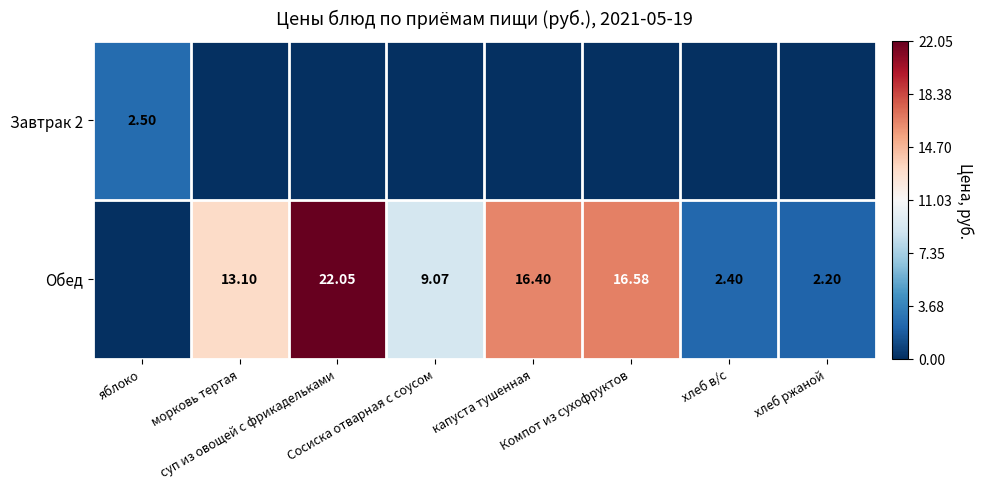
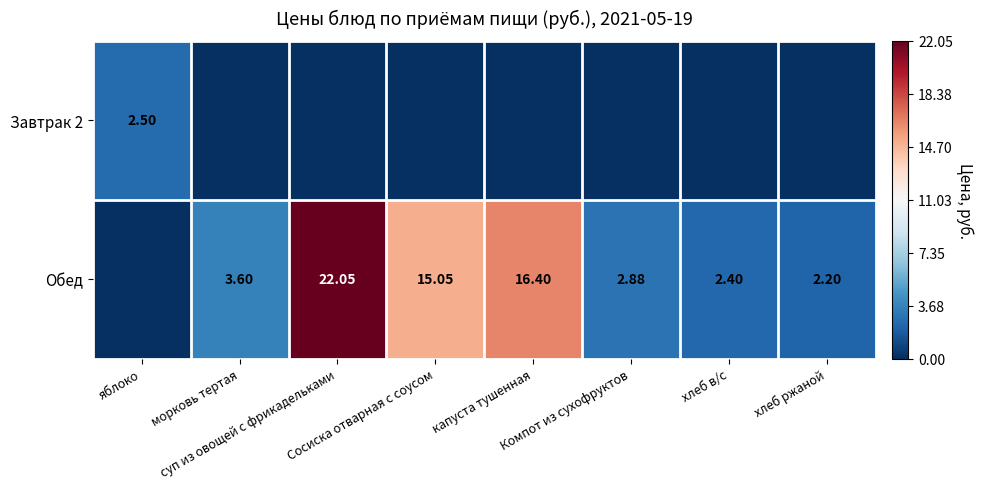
Обед, морковь тертая: 13.10 -> 3.60
Обед, Сосиска отварная с соусом: 9.07 -> 15.05
Обед, Компот из сухофруктов: 16.58 -> 2.88
